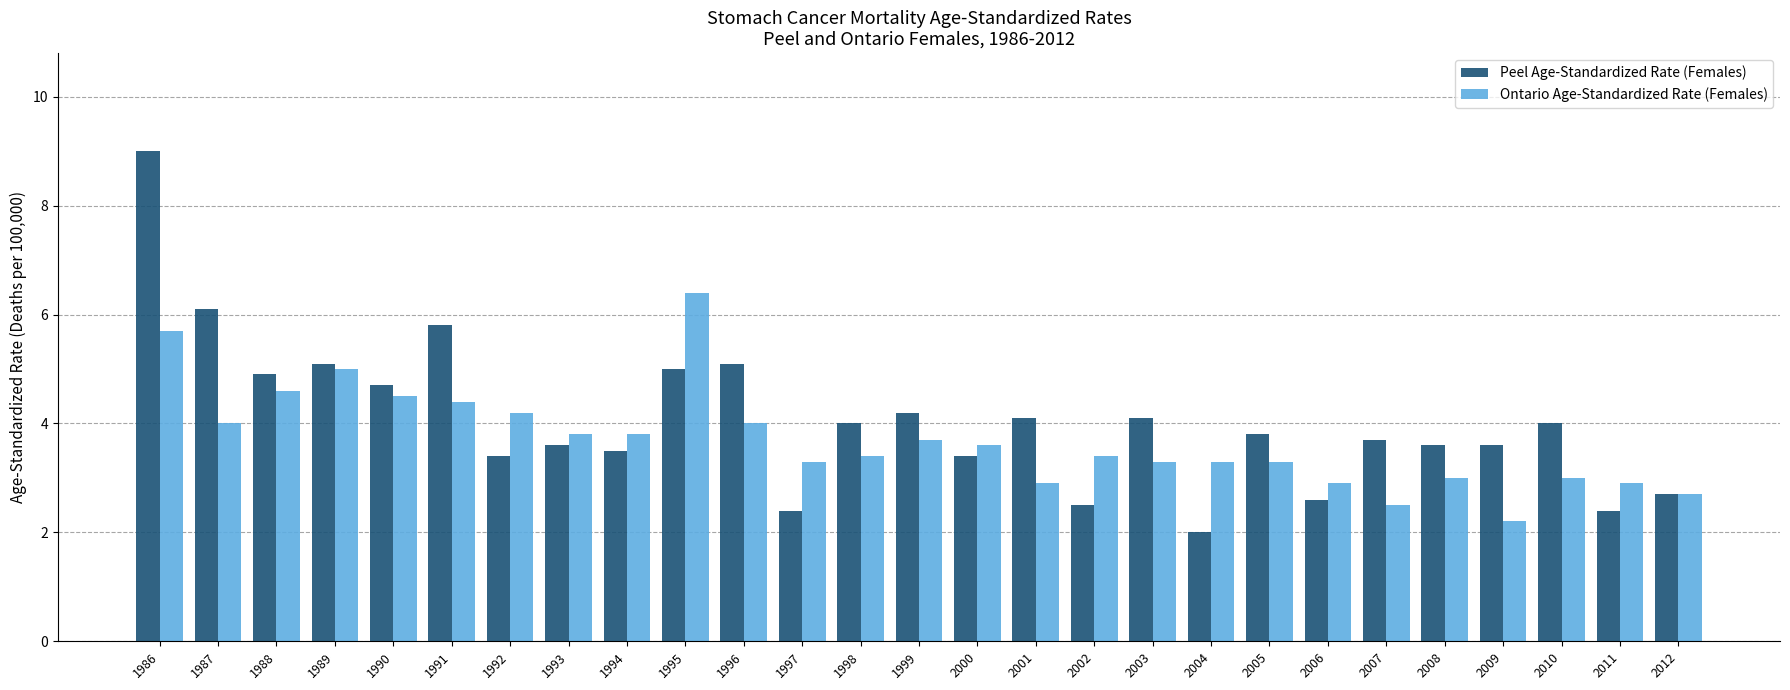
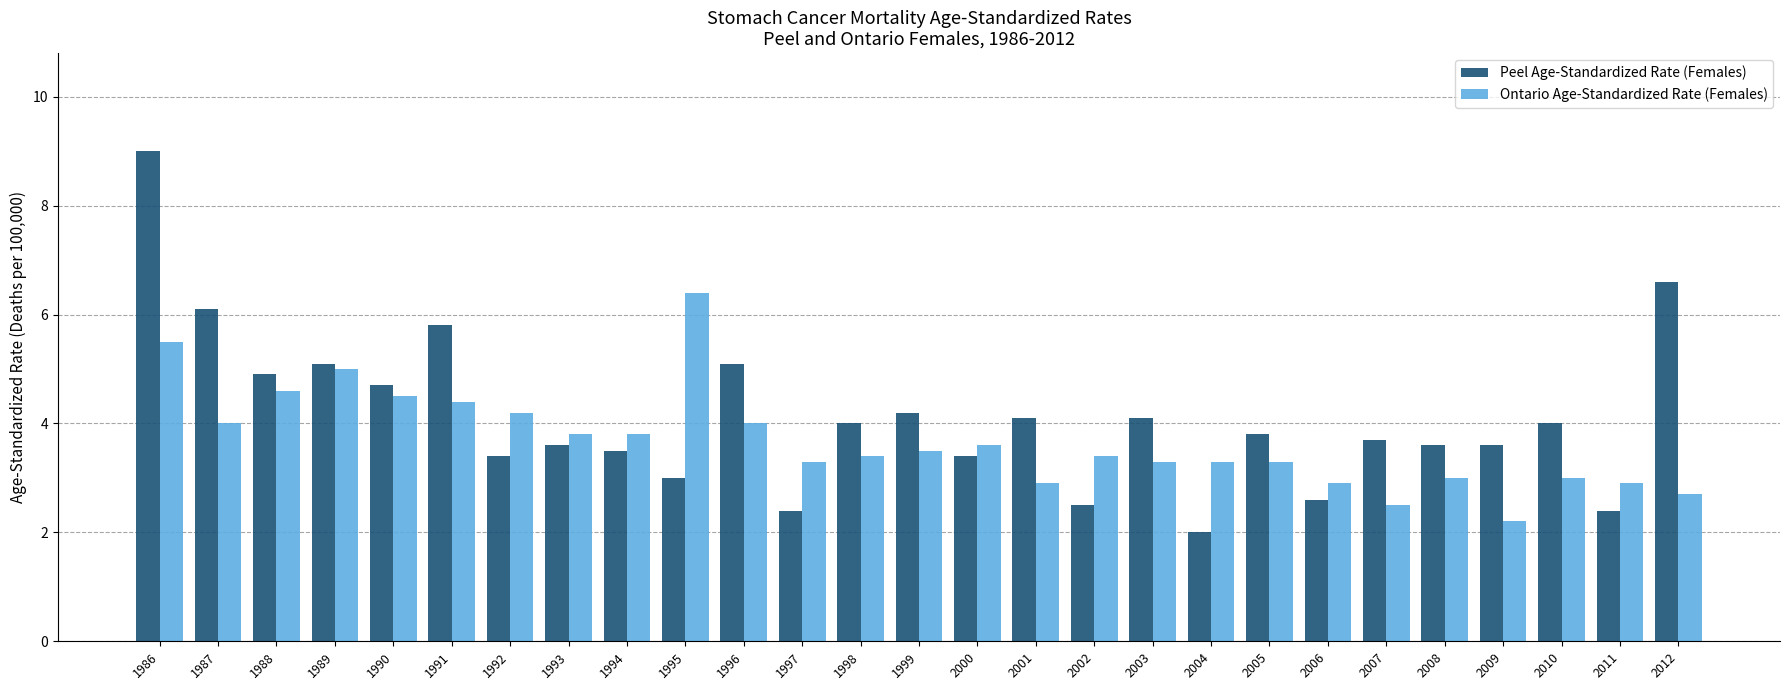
Ontario Age-Standardized Rate (Females), 1986: 5.7 -> 5.5
Peel Age-Standardized Rate (Females), 1995: 5 -> 3
Ontario Age-Standardized Rate (Females), 1999: 3.7 -> 3.5
Peel Age-Standardized Rate (Females), 2012: 2.7 -> 6.6
